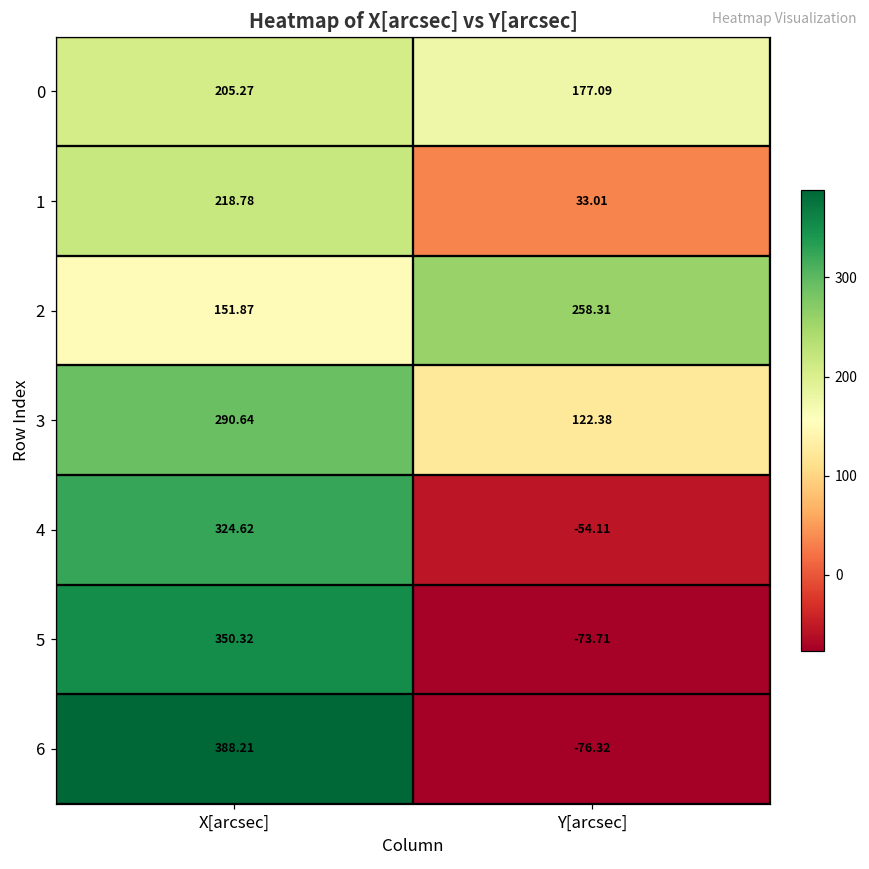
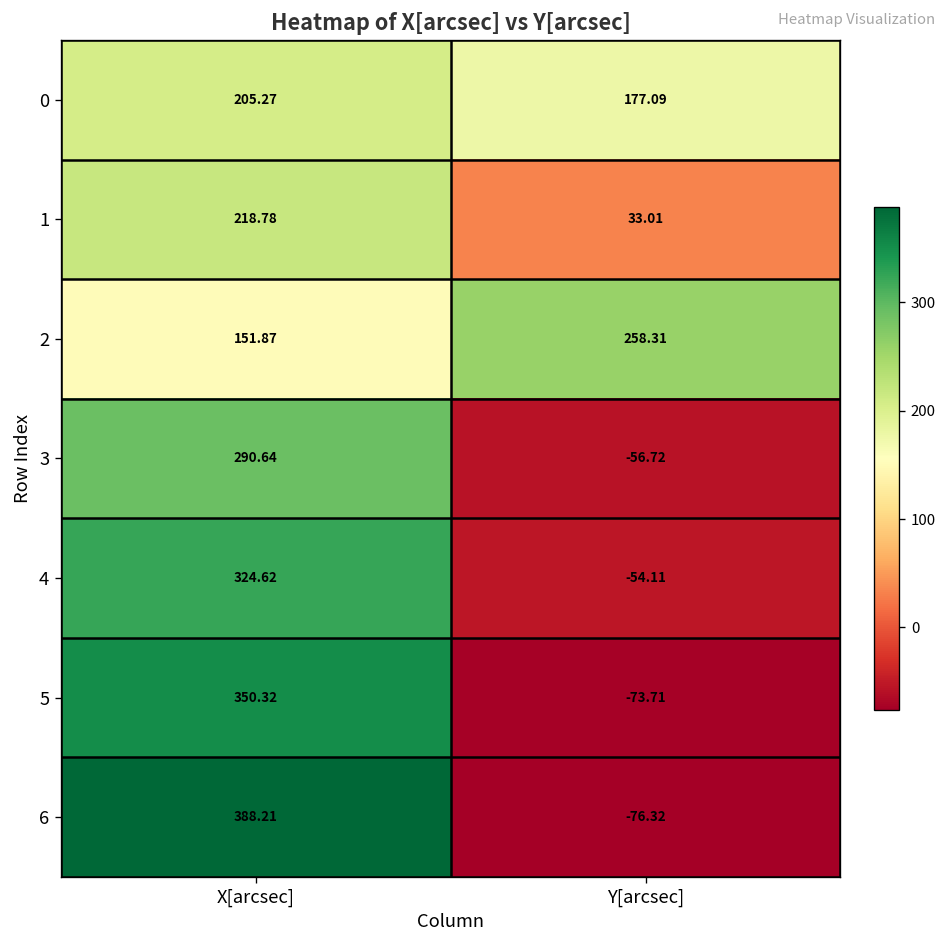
3, Y[arcsec]: 122.38 -> -56.72
